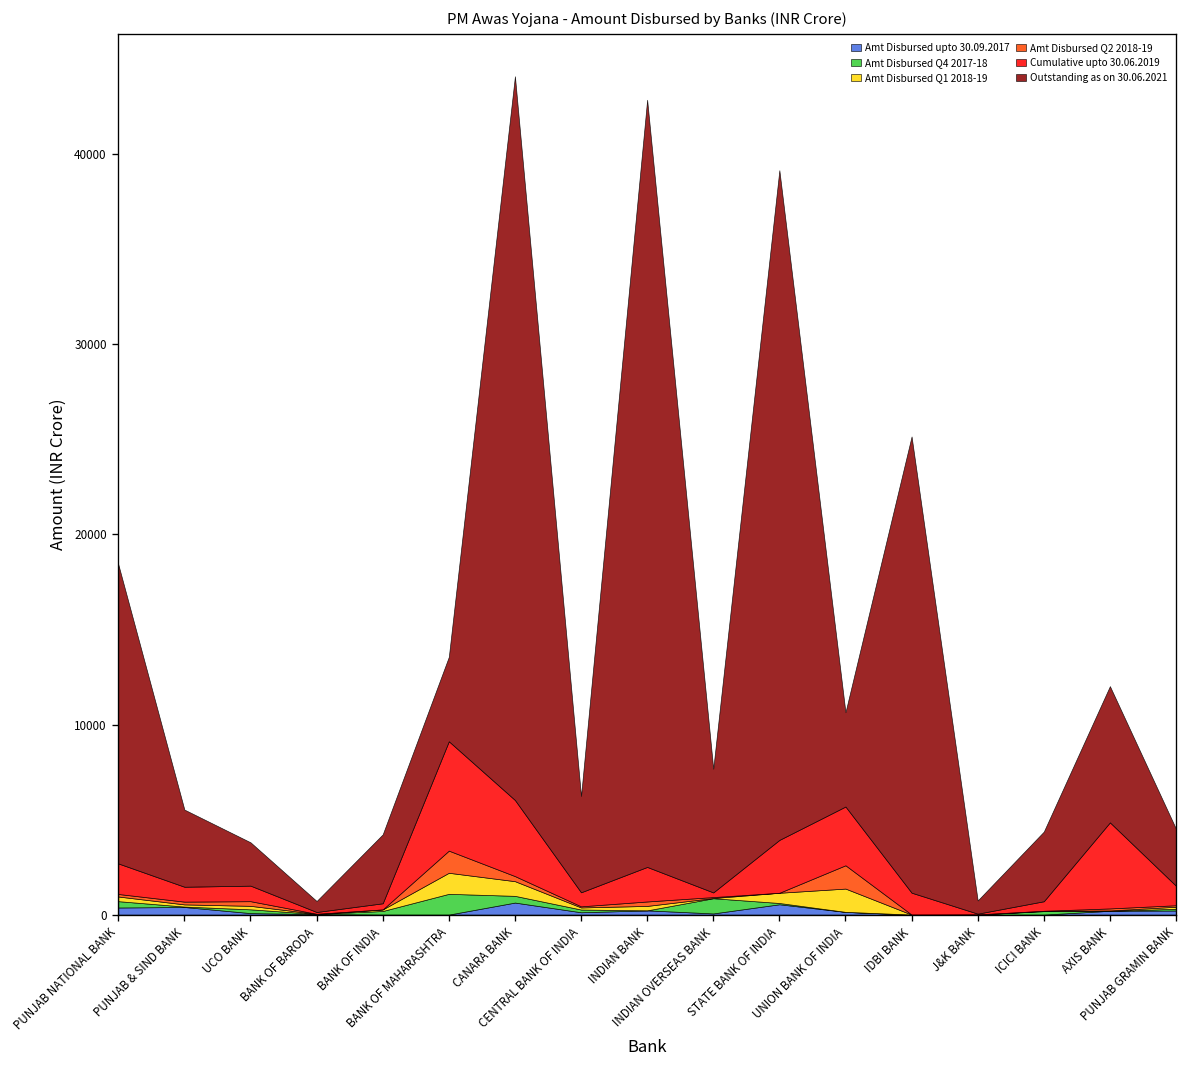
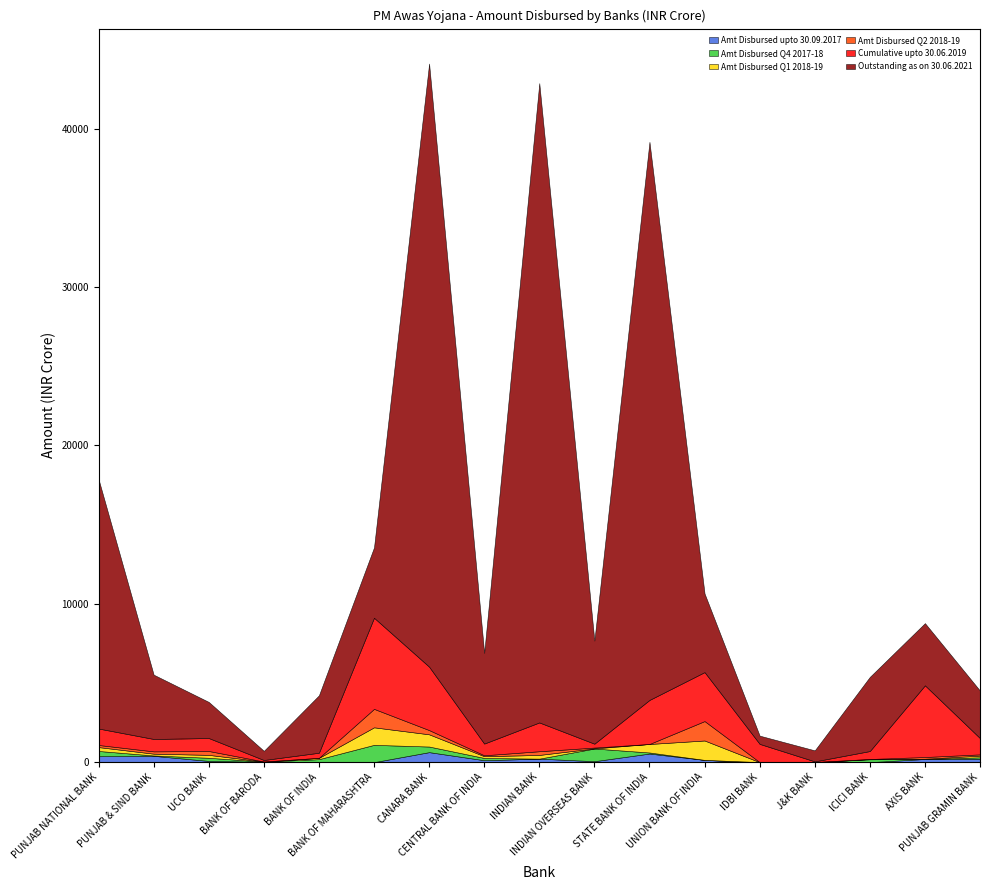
Cumulative upto 30.06.2019, PUNJAB NATIONAL BANK: 1600 -> 1000
Outstanding as on 30.06.2021, CENTRAL BANK OF INDIA: 5100 -> 5700
Outstanding as on 30.06.2021, IDBI BANK: 24000 -> 500
Outstanding as on 30.06.2021, ICICI BANK: 3700 -> 4700
Outstanding as on 30.06.2021, AXIS BANK: 7200 -> 3900
